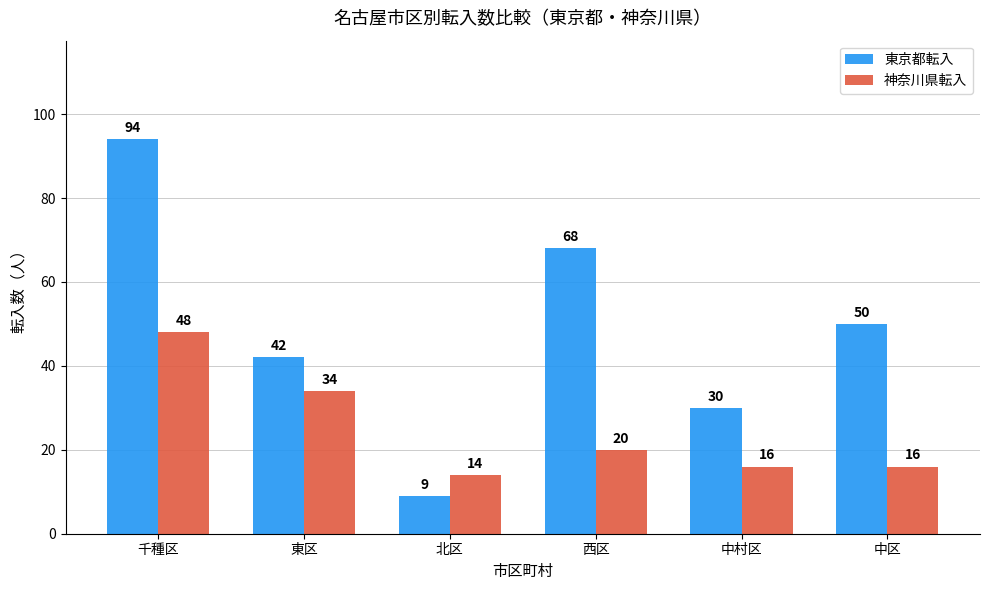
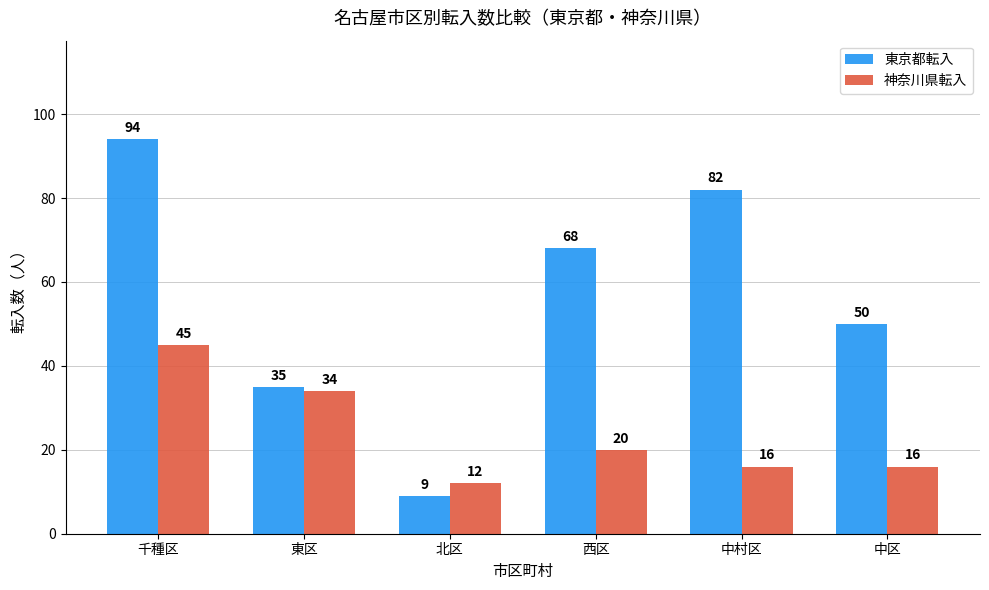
神奈川県転入, 千種区: 48 -> 45
東京都転入, 東区: 42 -> 35
神奈川県転入, 北区: 14 -> 12
東京都転入, 中村区: 30 -> 82
